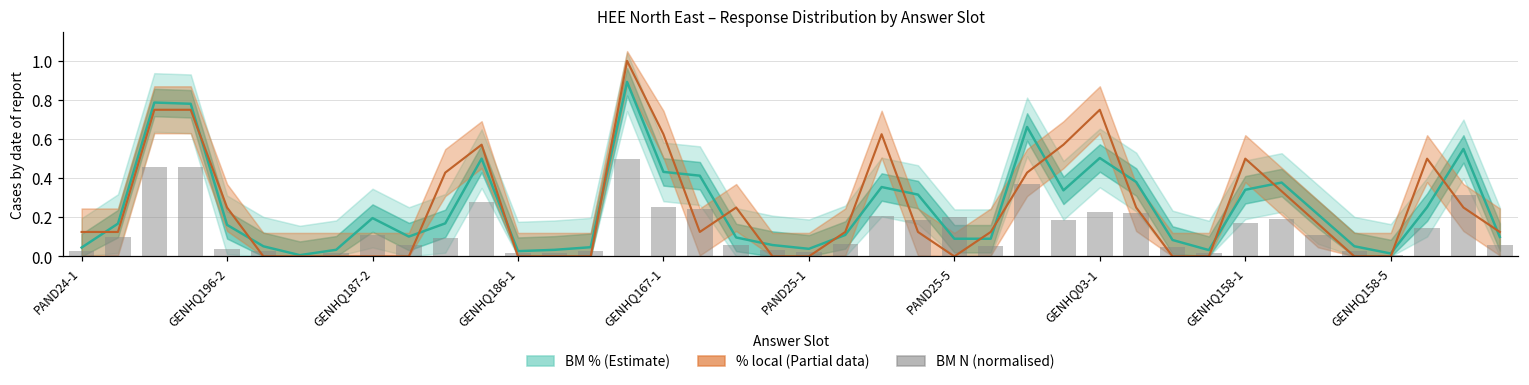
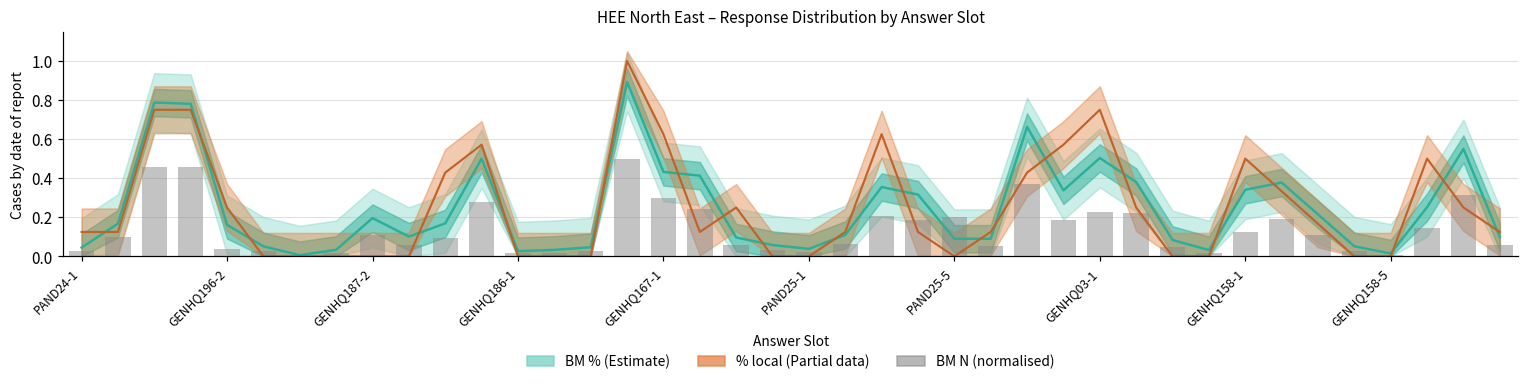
BM N (normalised), GENHQ167-1: 0.25 -> 0.30
BM N (normalised), GENHQ158-1: 0.17 -> 0.12
